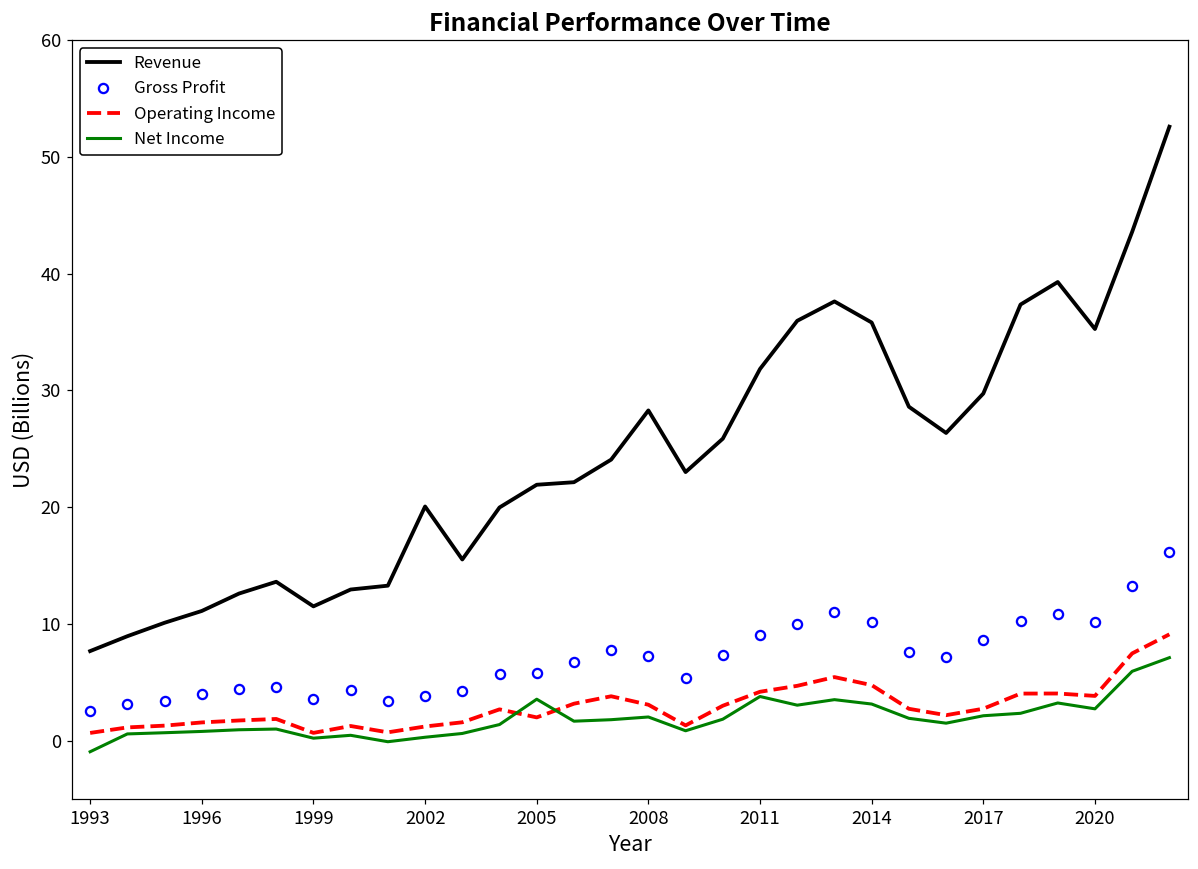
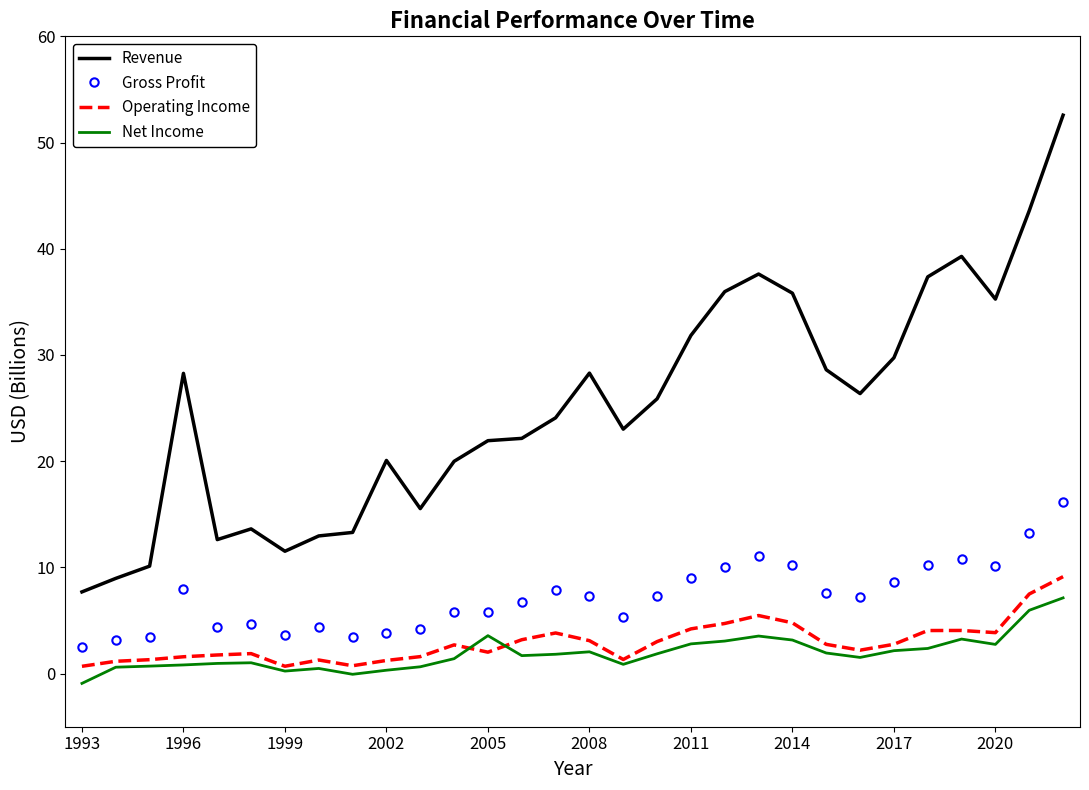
Revenue, 1996: 11.1 -> 28.3
Gross Profit, 1996: 4.0 -> 7.9
Net Income, 2011: 3.8 -> 2.8
